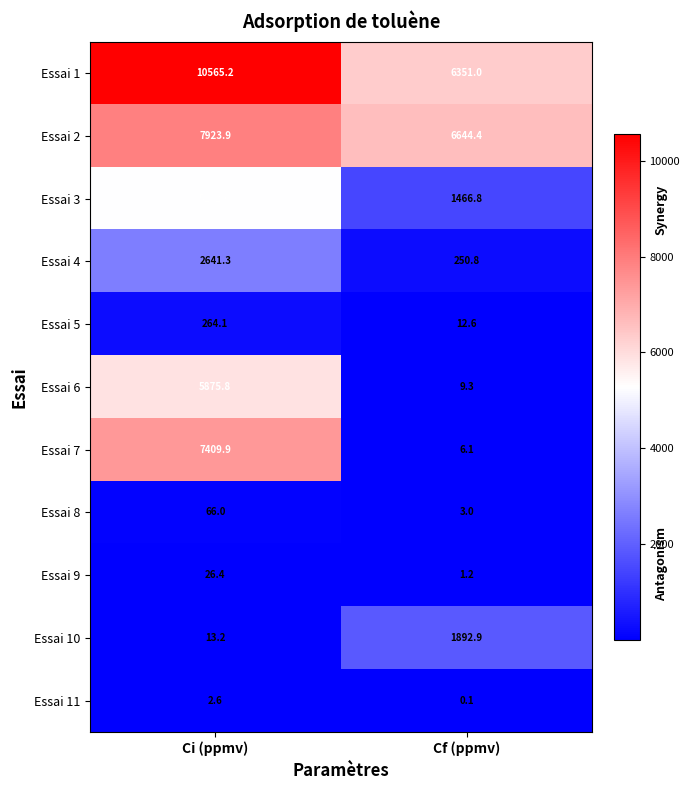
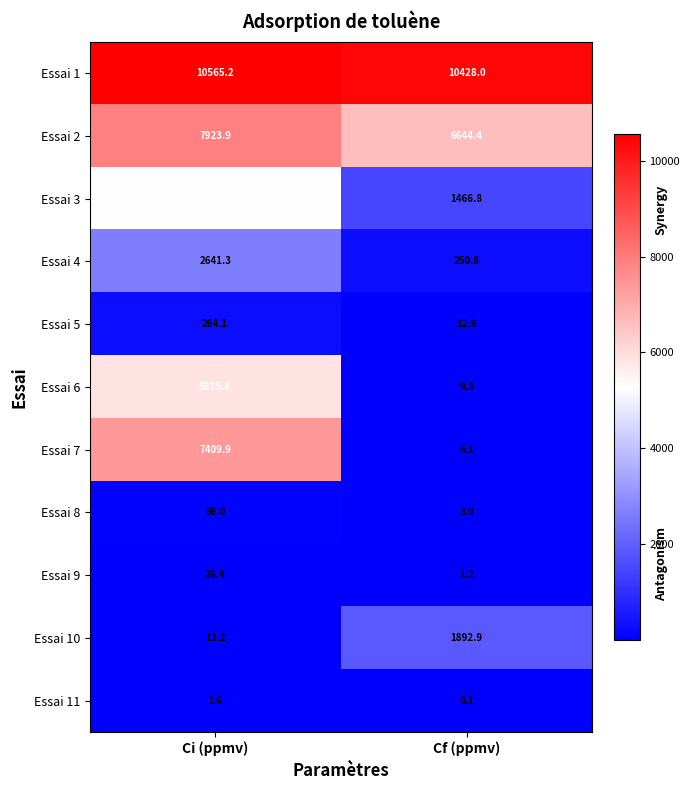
Essai 1, Cf (ppmv): 6351.0 -> 10428.0
